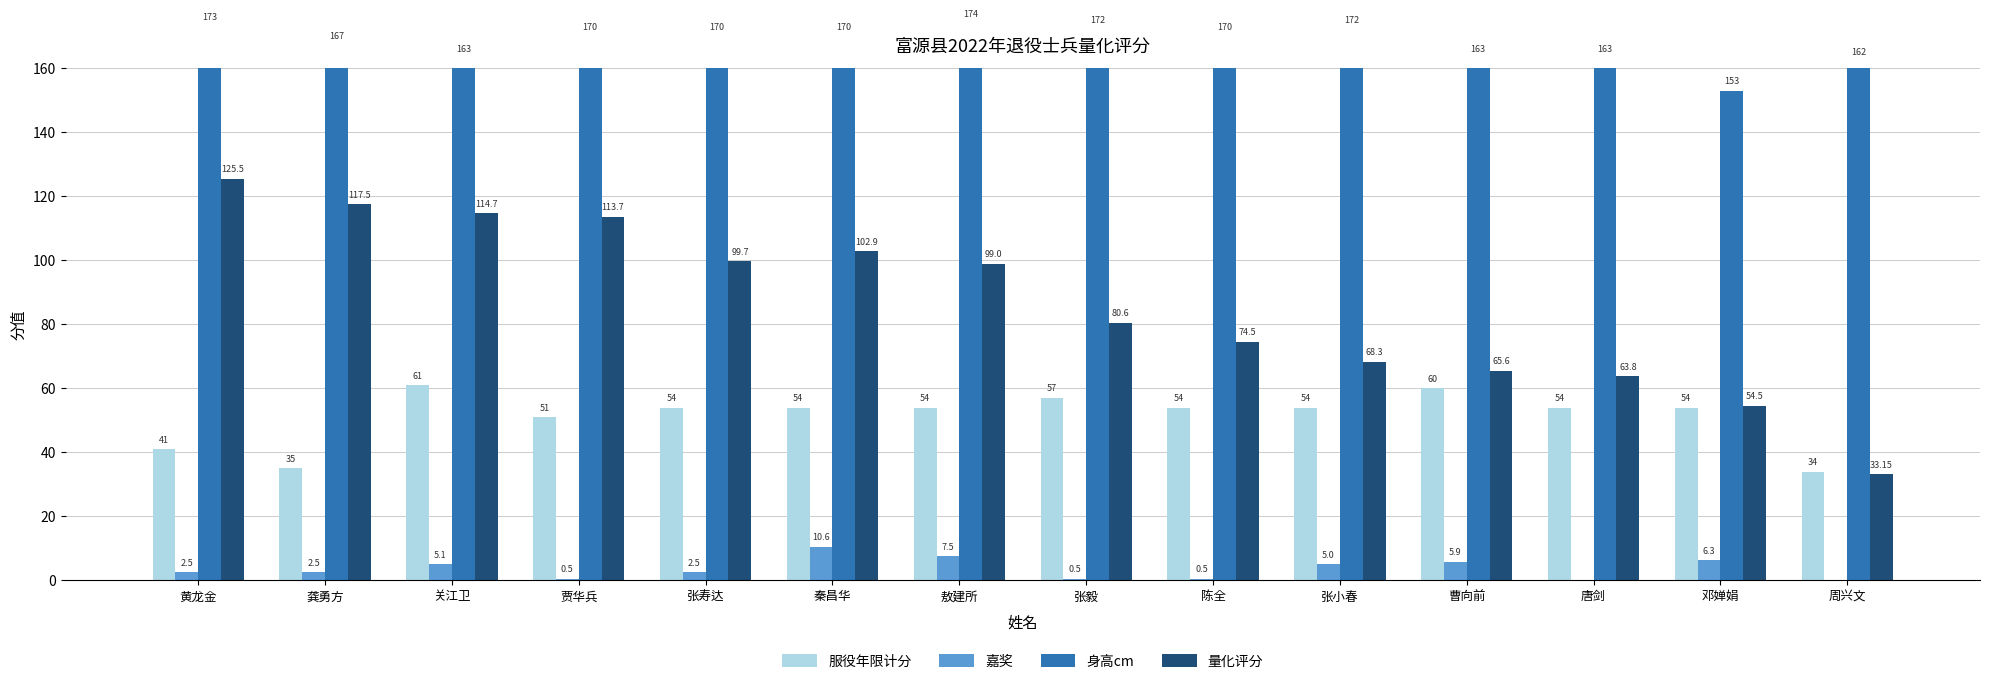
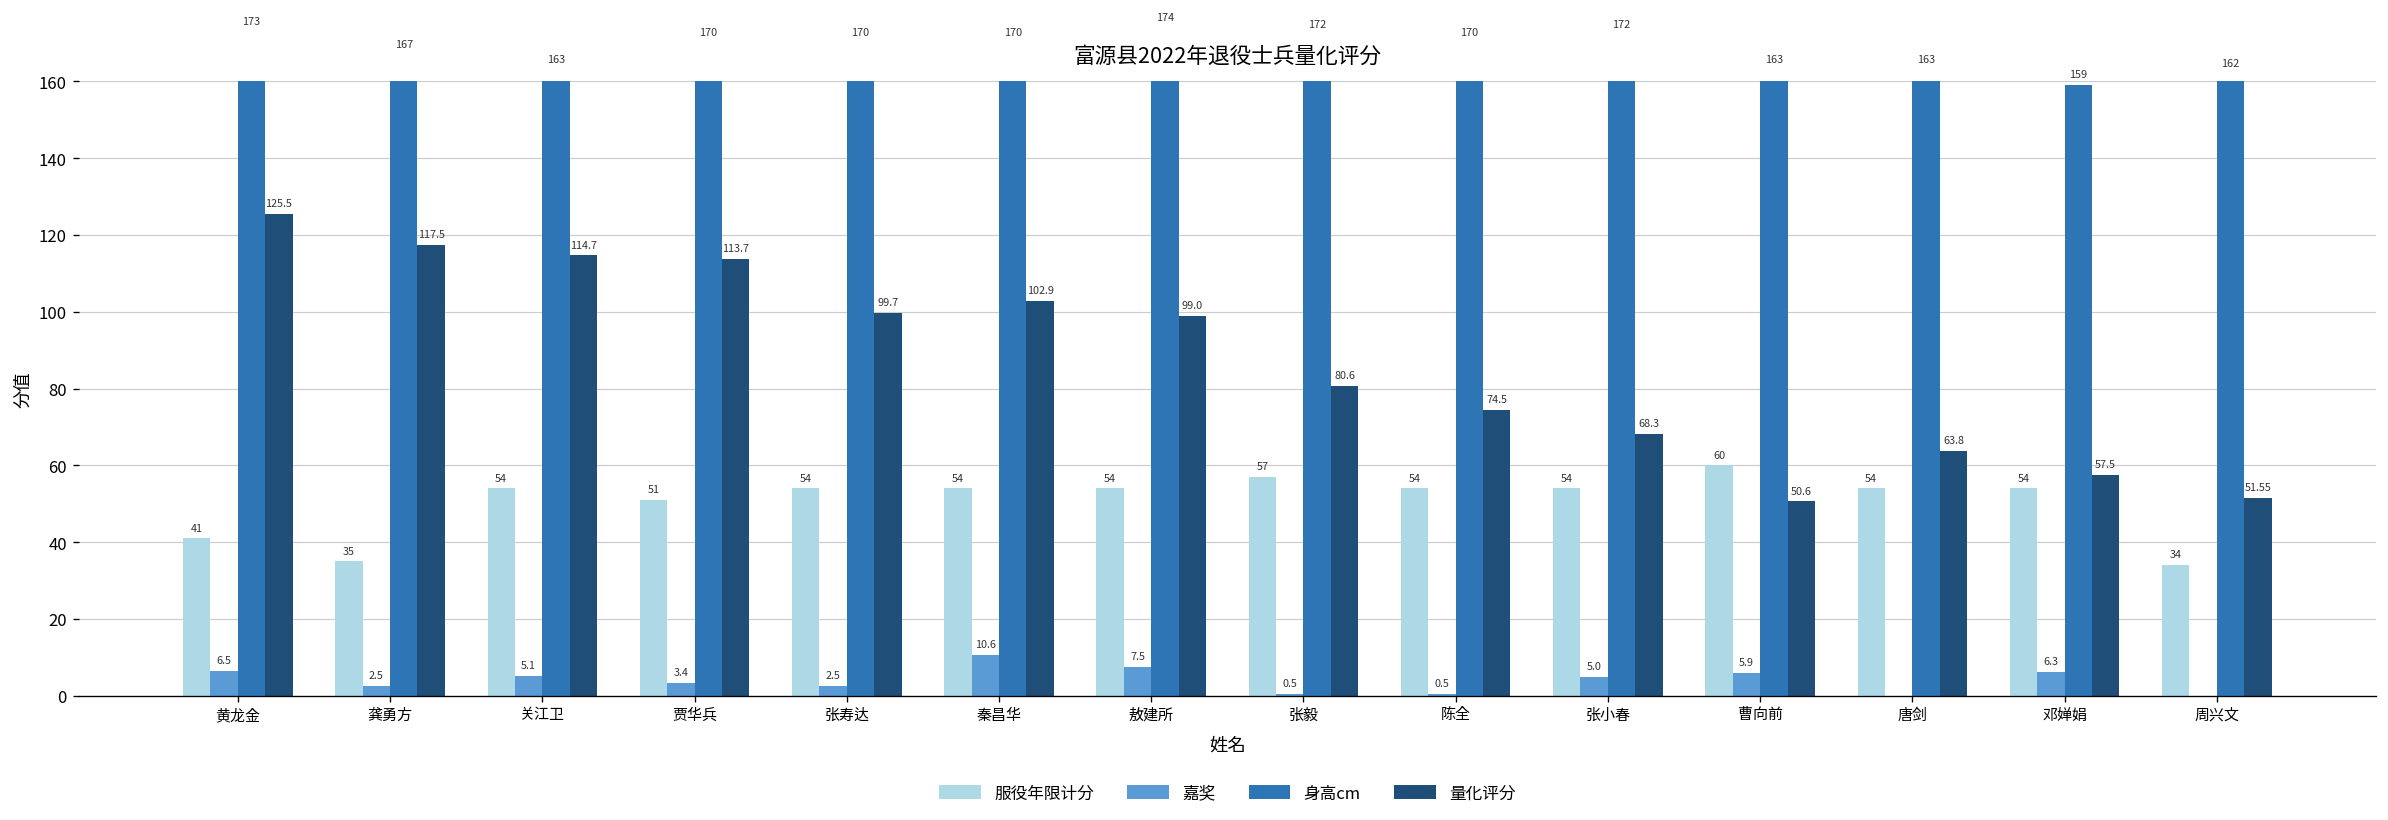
嘉奖, 黄龙金: 2.5 -> 6.5
服役年限计分, 关江卫: 61 -> 54
嘉奖, 贾华兵: 0.5 -> 3.4
量化评分, 曹向前: 65.6 -> 50.6
身高cm, 邓婵娟: 153 -> 159
量化评分, 邓婵娟: 54.5 -> 57.5
量化评分, 周兴文: 33.15 -> 51.55
